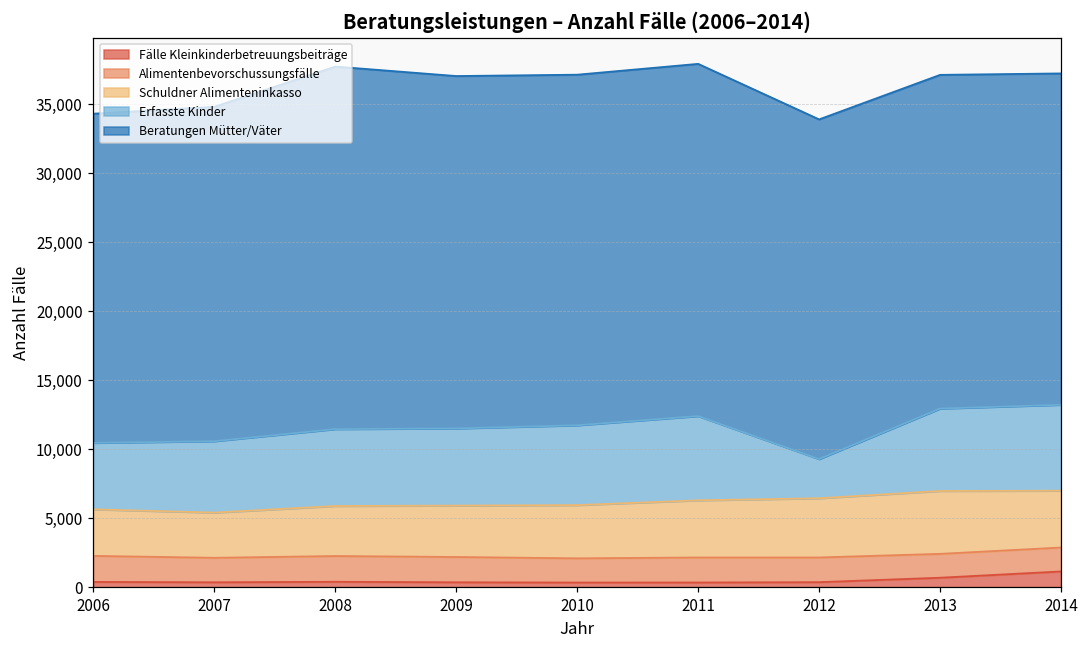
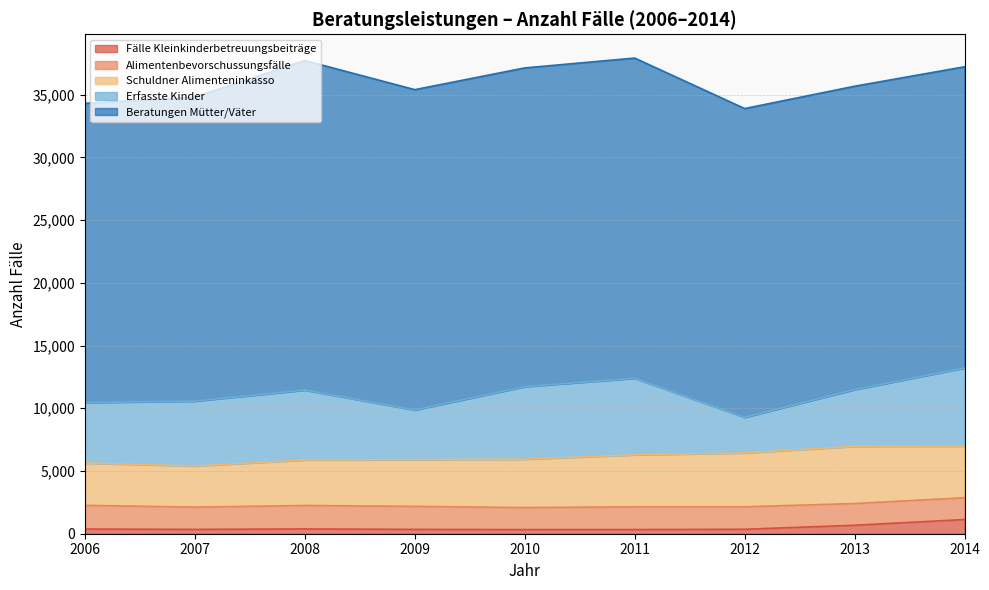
Erfasste Kinder, 2009: 5,600 -> 4,000
Erfasste Kinder, 2013: 6,000 -> 4,500
